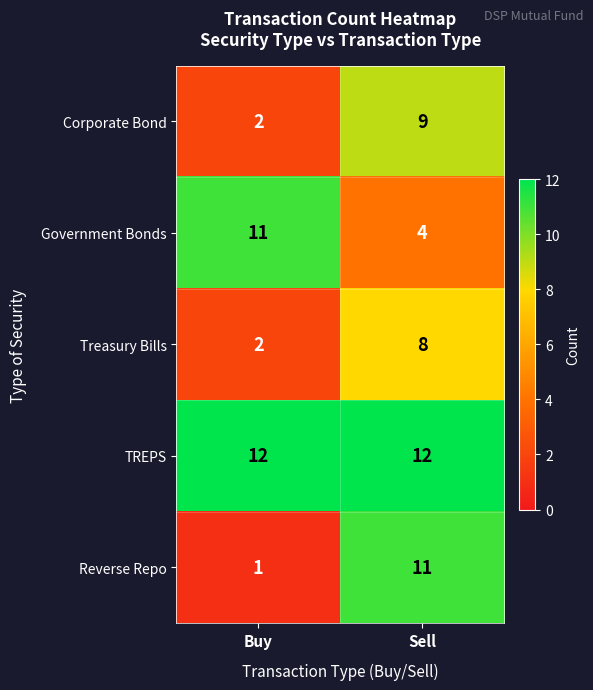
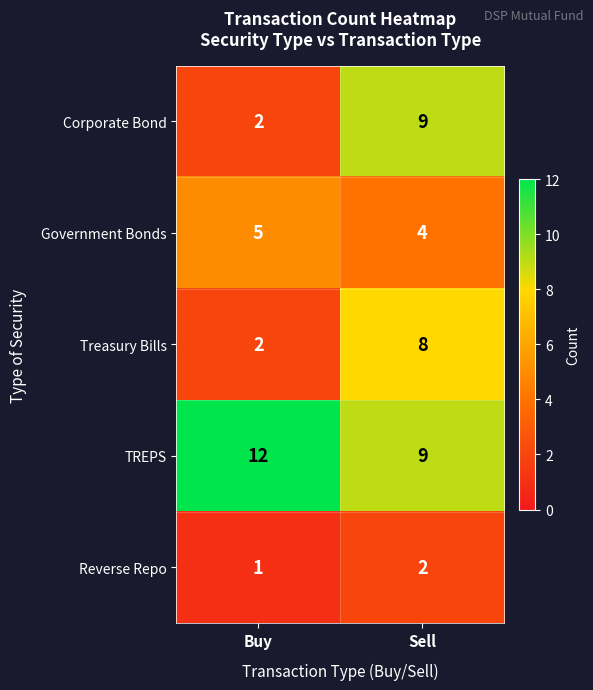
Government Bonds, Buy: 11 -> 5
TREPS, Sell: 12 -> 9
Reverse Repo, Sell: 11 -> 2
